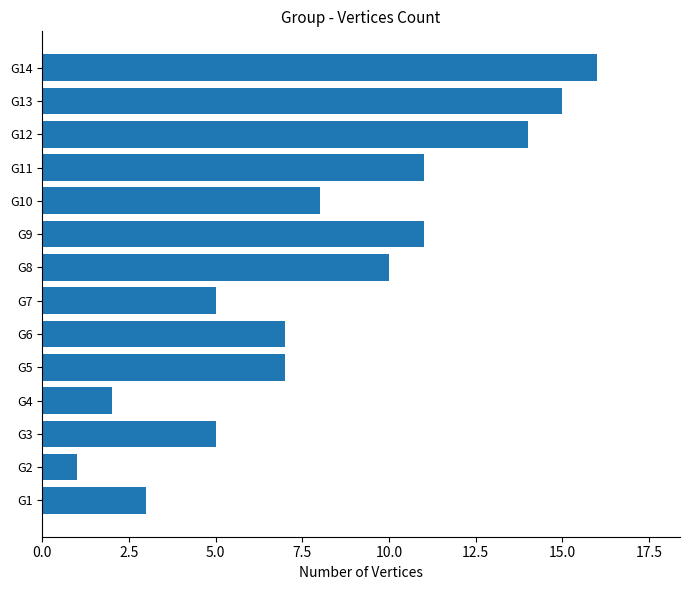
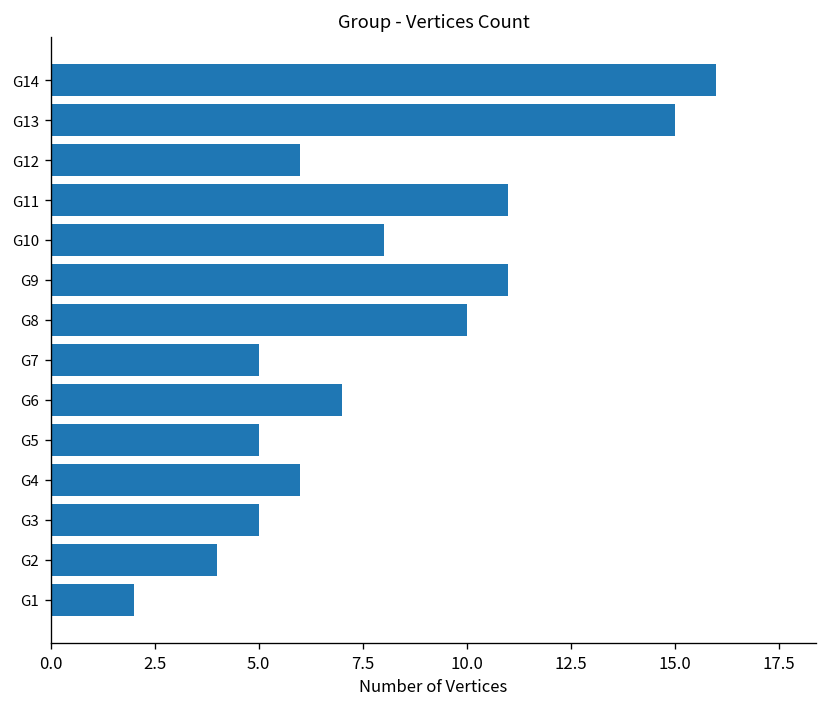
G12: 14 -> 6
G5: 7 -> 5
G4: 2 -> 6
G2: 1 -> 4
G1: 3 -> 2
